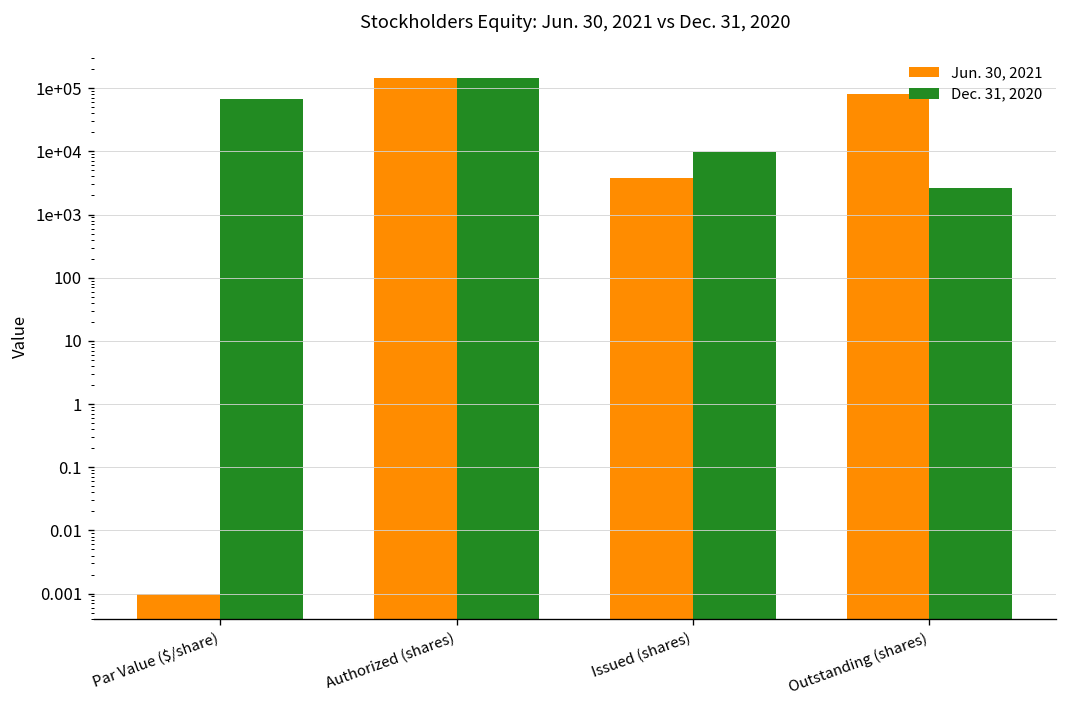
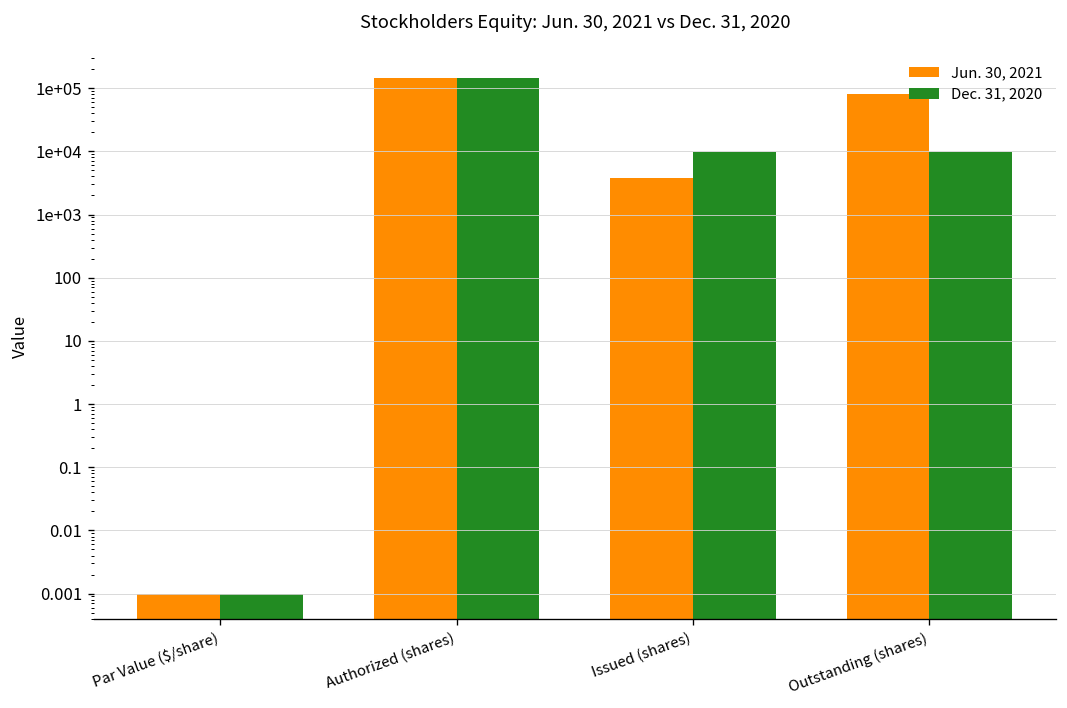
Dec. 31, 2020, Par Value ($/share): 70000 -> 0.001
Dec. 31, 2020, Outstanding (shares): 3000 -> 10000
